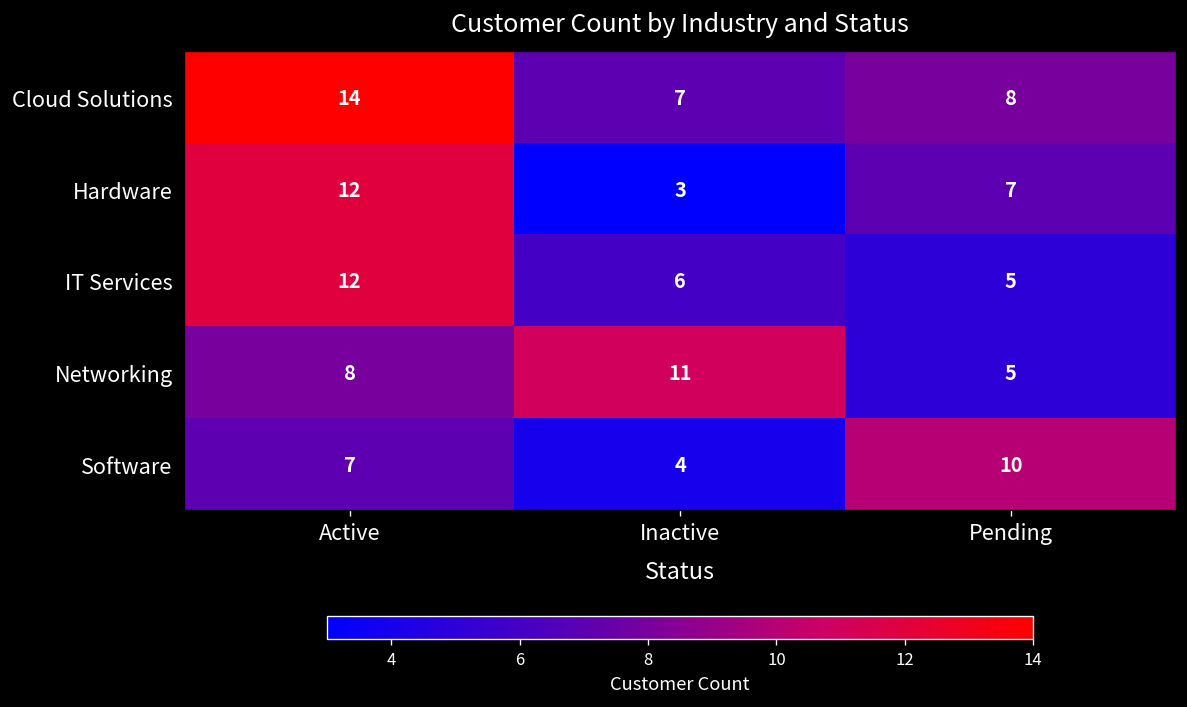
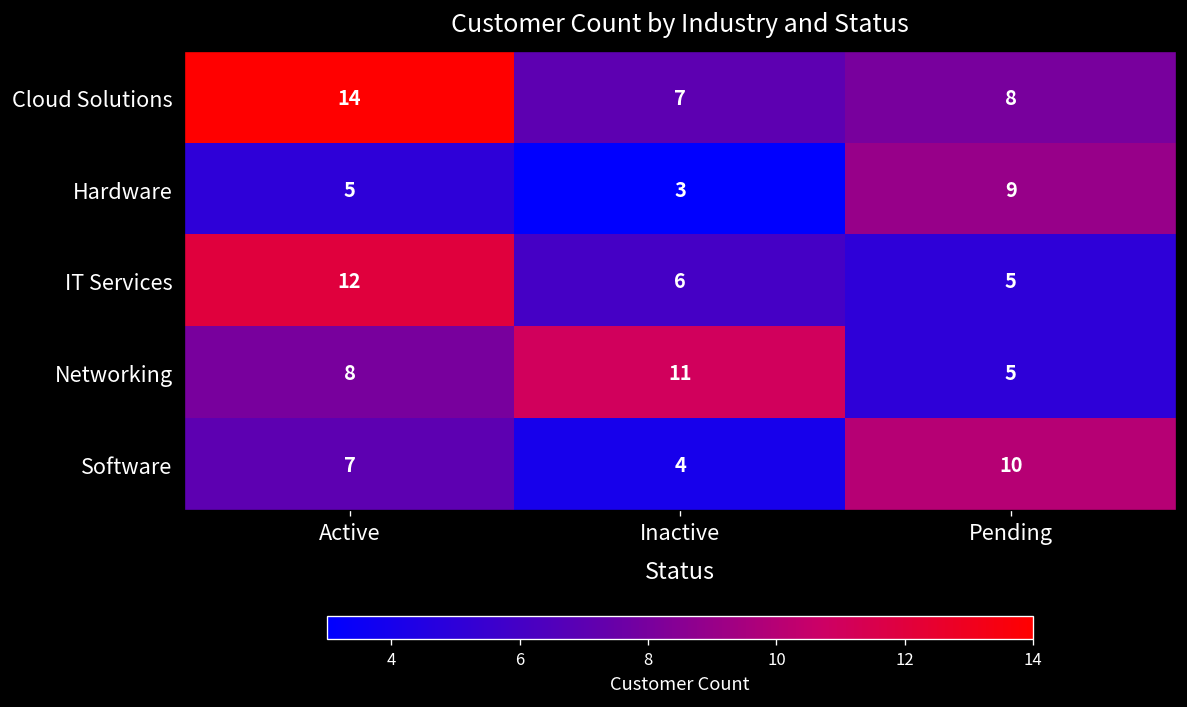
Hardware, Active: 12 -> 5
Hardware, Pending: 7 -> 9
